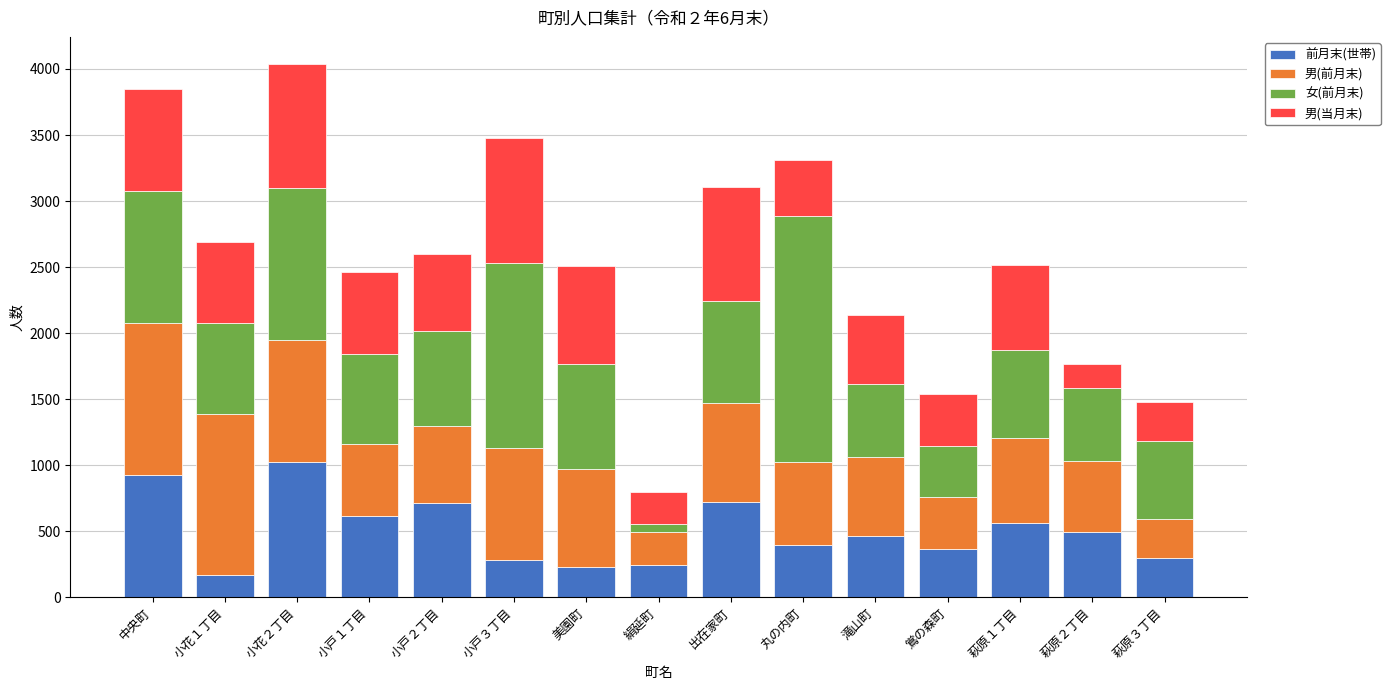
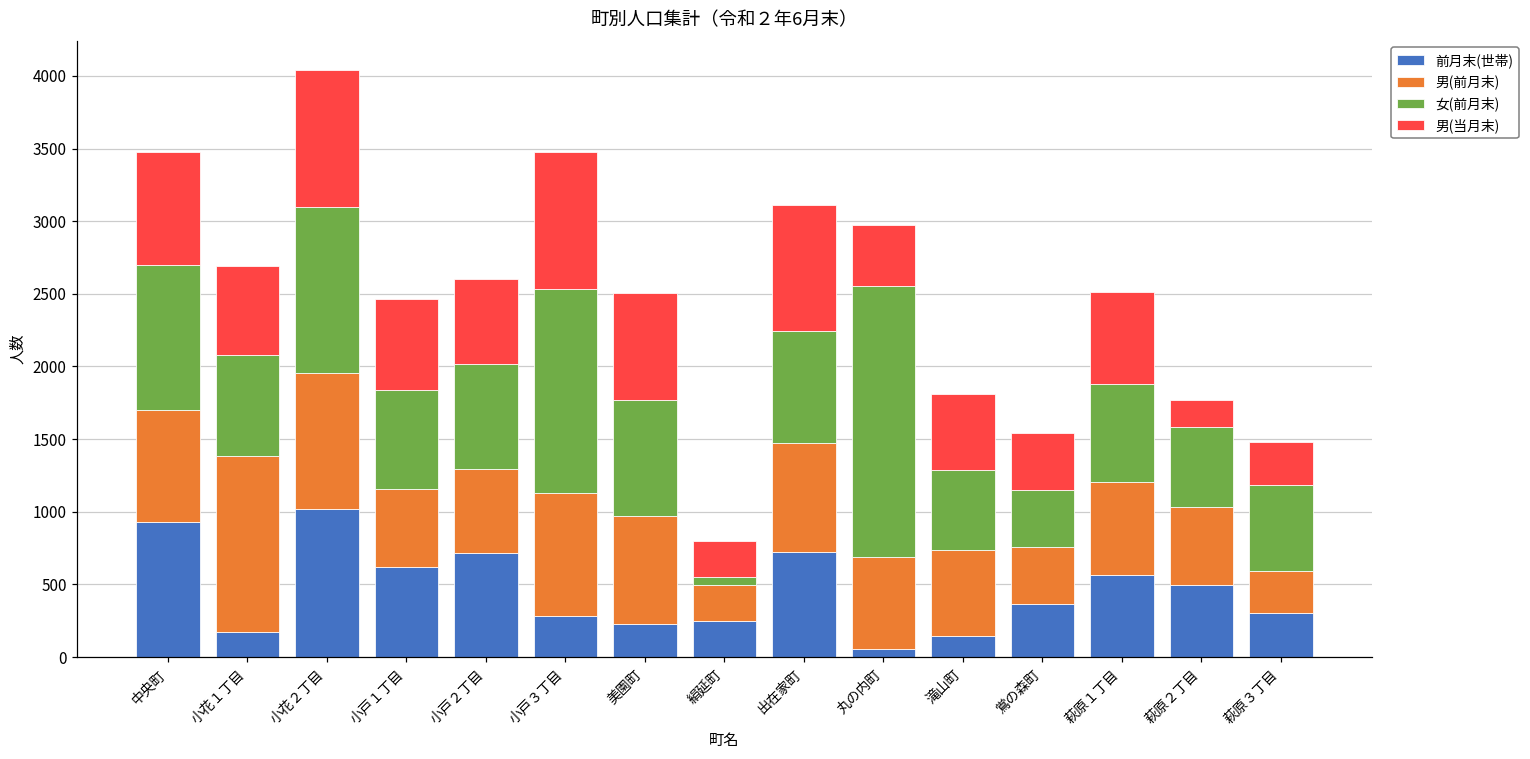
男(前月末), 中央町: 1150 -> 770
前月末(世帯), 丸の内町: 390 -> 60
前月末(世帯), 滝山町: 470 -> 140
